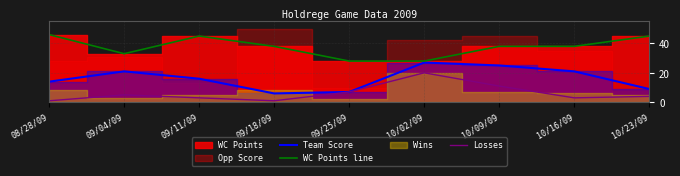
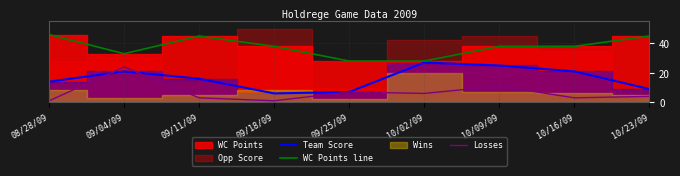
Losses, 09/04/09: 5 -> 24
Losses, 10/02/09: 20 -> 6
